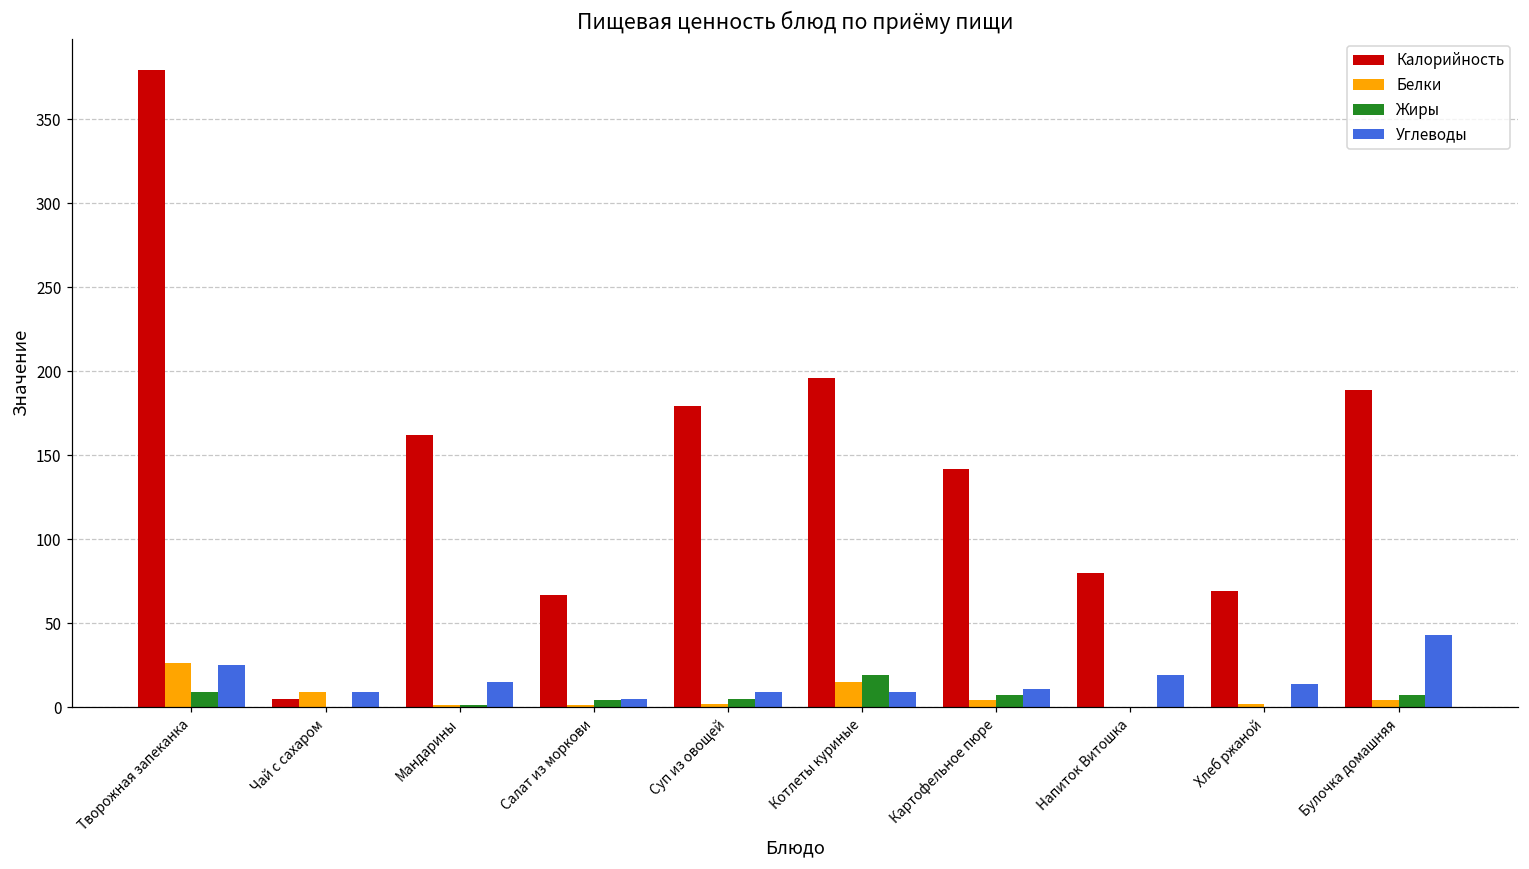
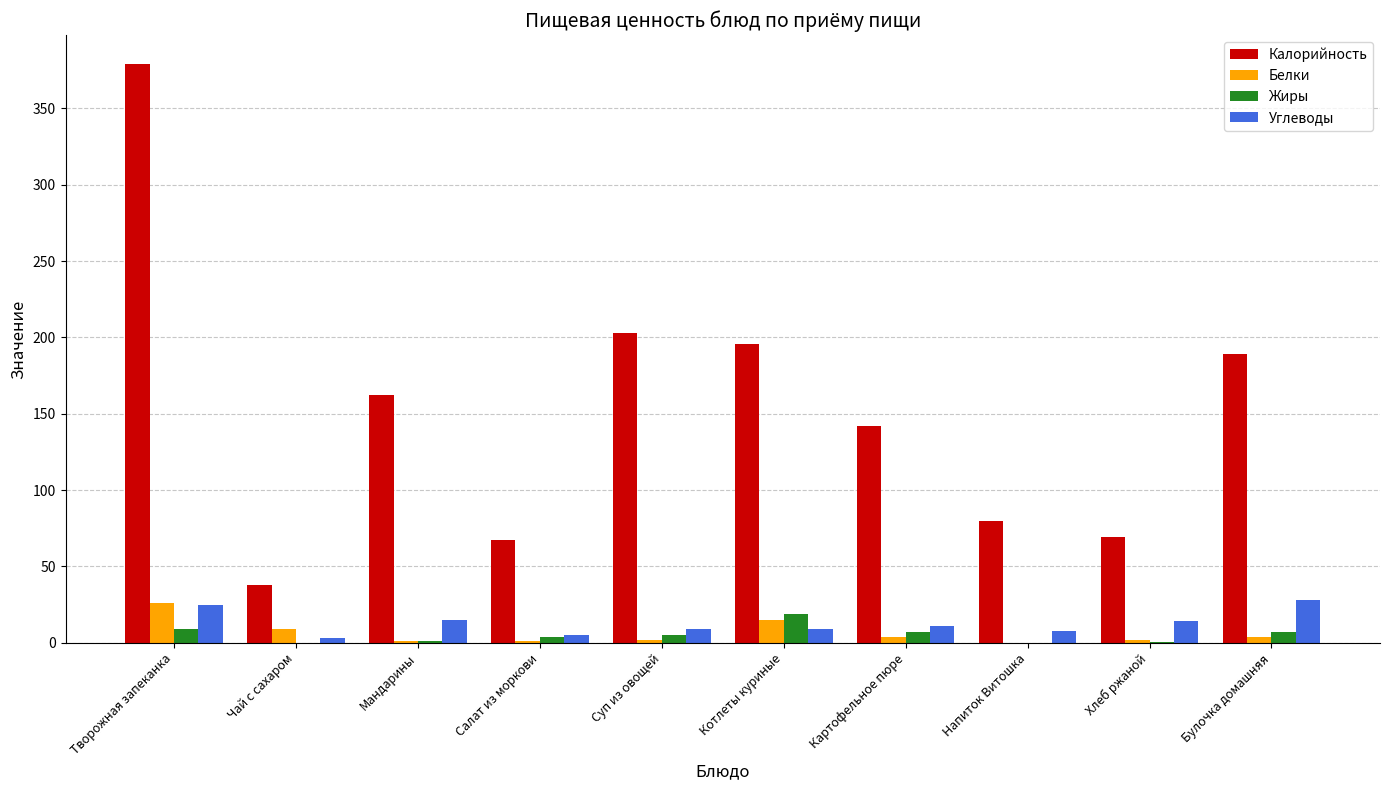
Калорийность, Чай с сахаром: 5 -> 38
Углеводы, Чай с сахаром: 9 -> 3
Калорийность, Суп из овощей: 179 -> 203
Углеводы, Напиток Витошка: 19 -> 8
Углеводы, Булочка домашняя: 43 -> 28
